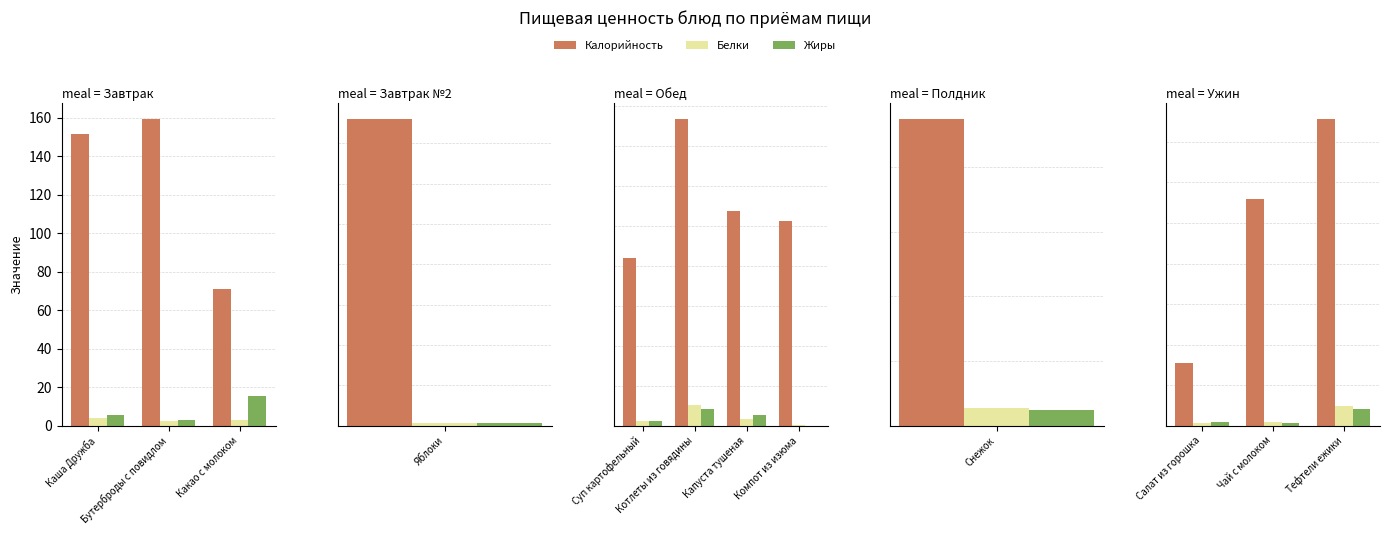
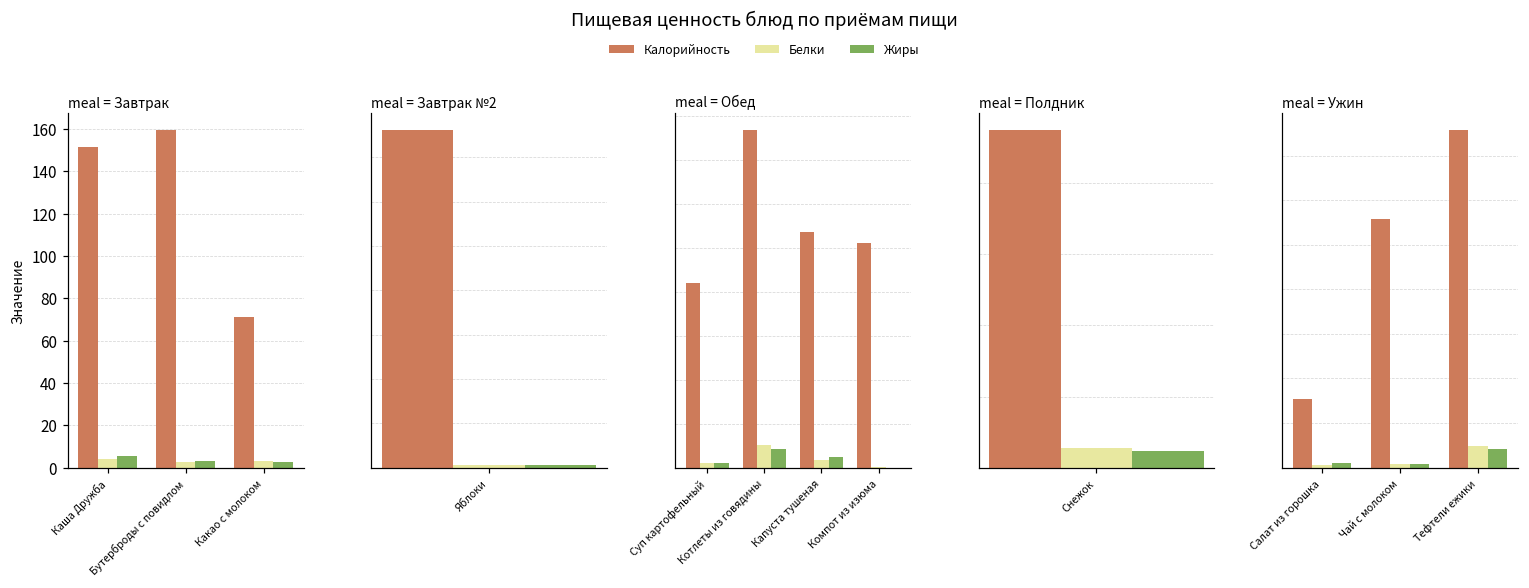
meal = Завтрак, Жиры, Какао с молоком: 15 -> 3
